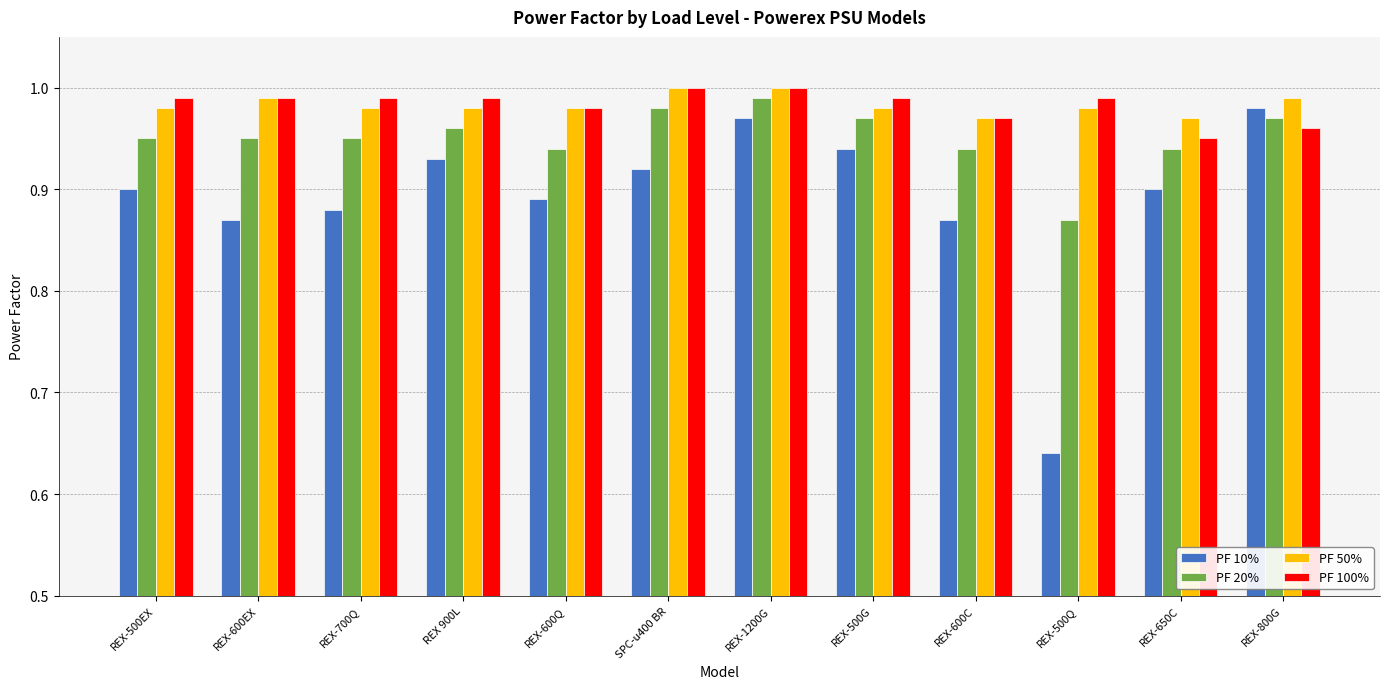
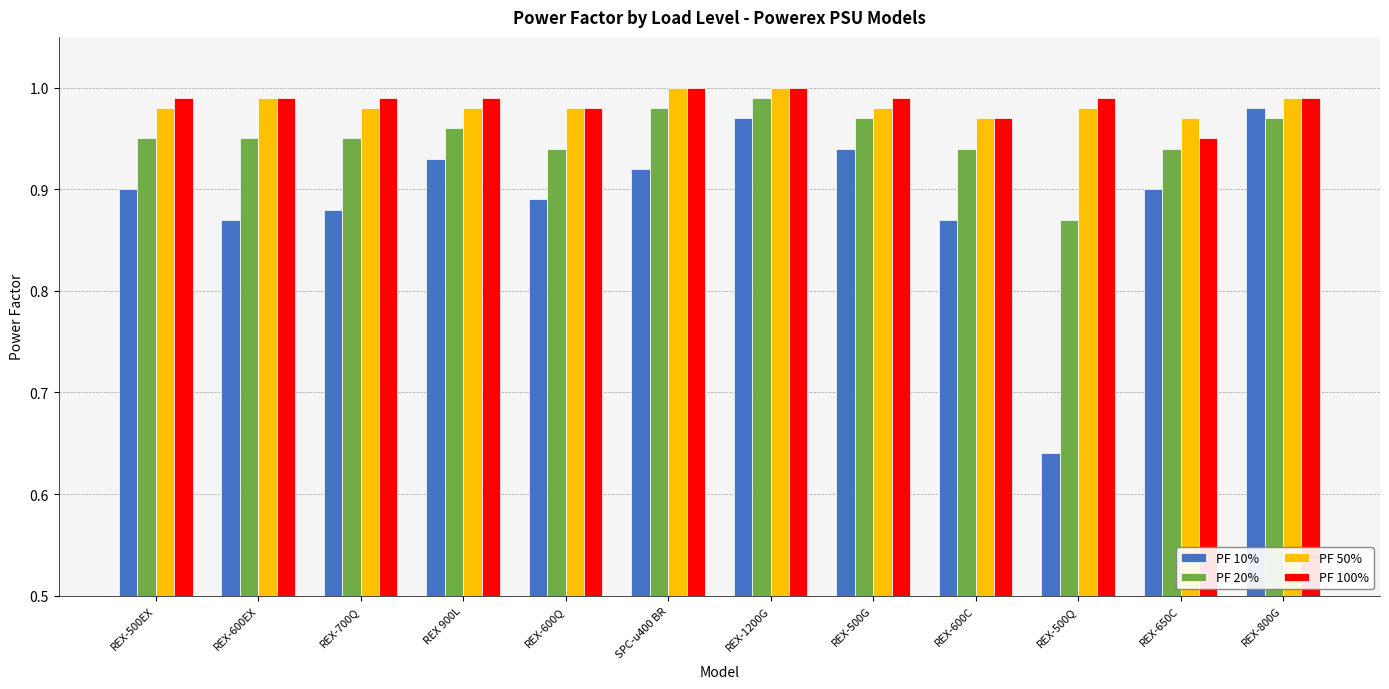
PF 100%, REX-800G: 0.96 -> 0.99
